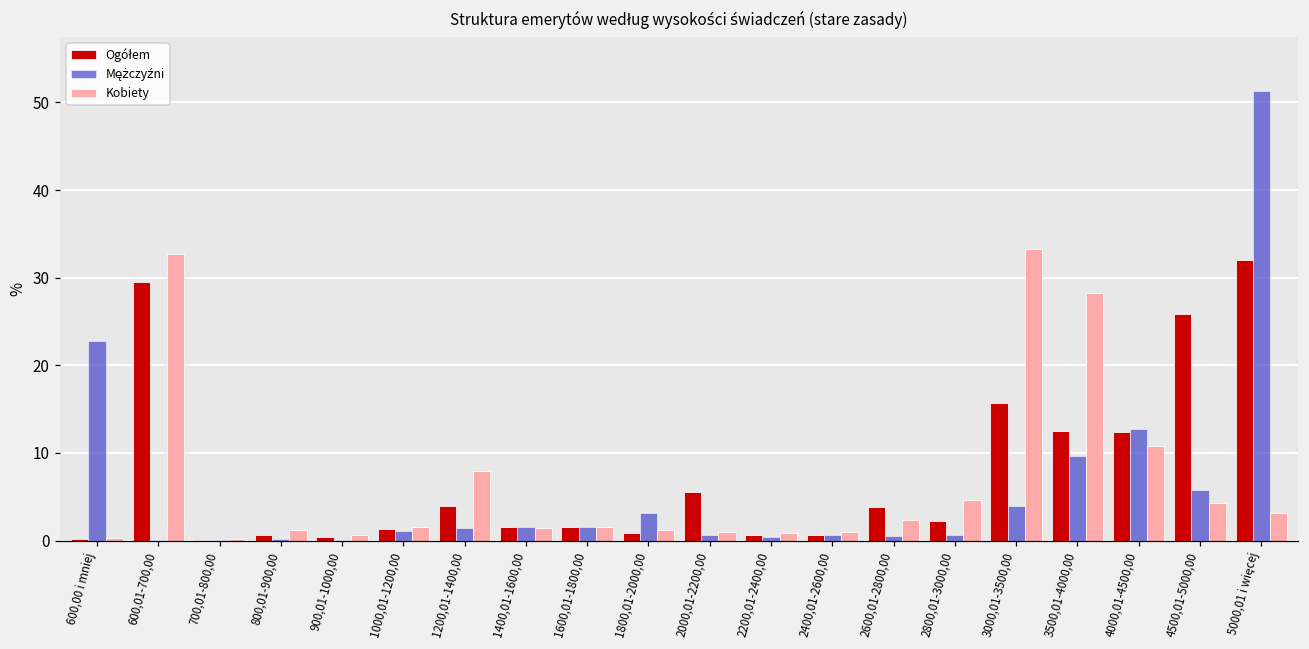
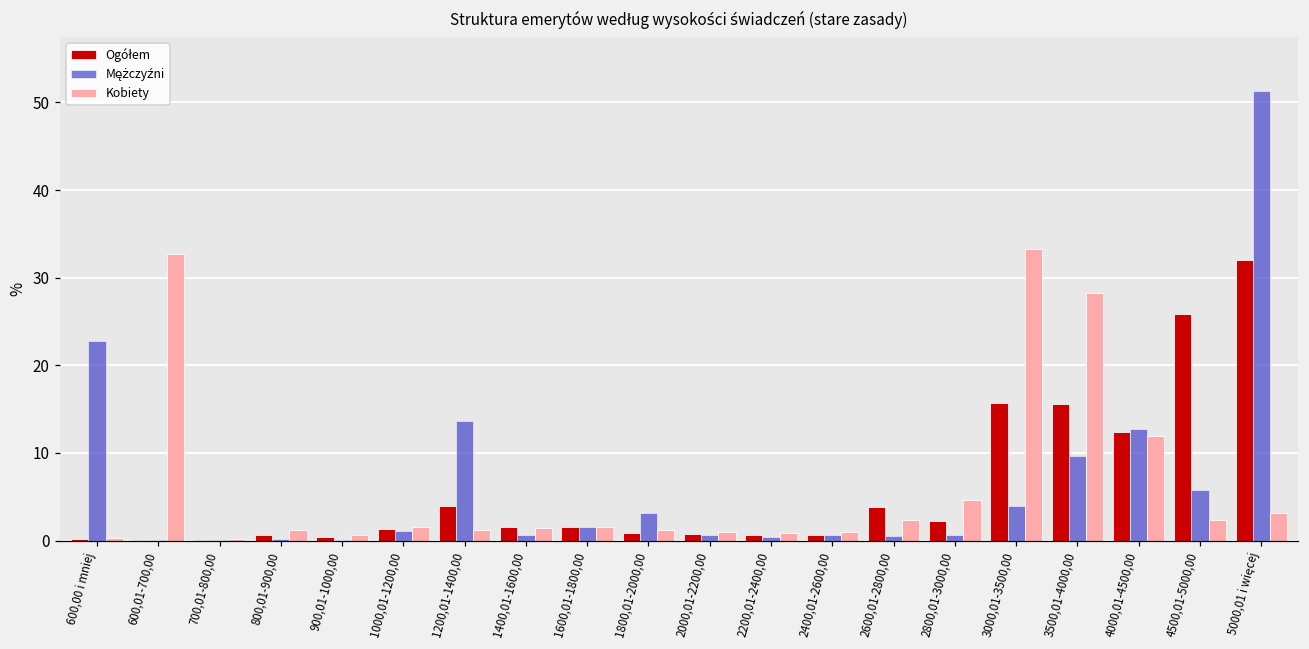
Ogółem, 600,01-700,00: 30 -> 0
Mężczyźni, 1200,01-1400,00: 1 -> 14
Kobiety, 1200,01-1400,00: 8 -> 1
Mężczyźni, 1400,01-1600,00: 2 -> 1
Ogółem, 2000,01-2200,00: 6 -> 1
Ogółem, 3500,01-4000,00: 13 -> 16
Kobiety, 4000,01-4500,00: 11 -> 12
Kobiety, 4500,01-5000,00: 4 -> 2
